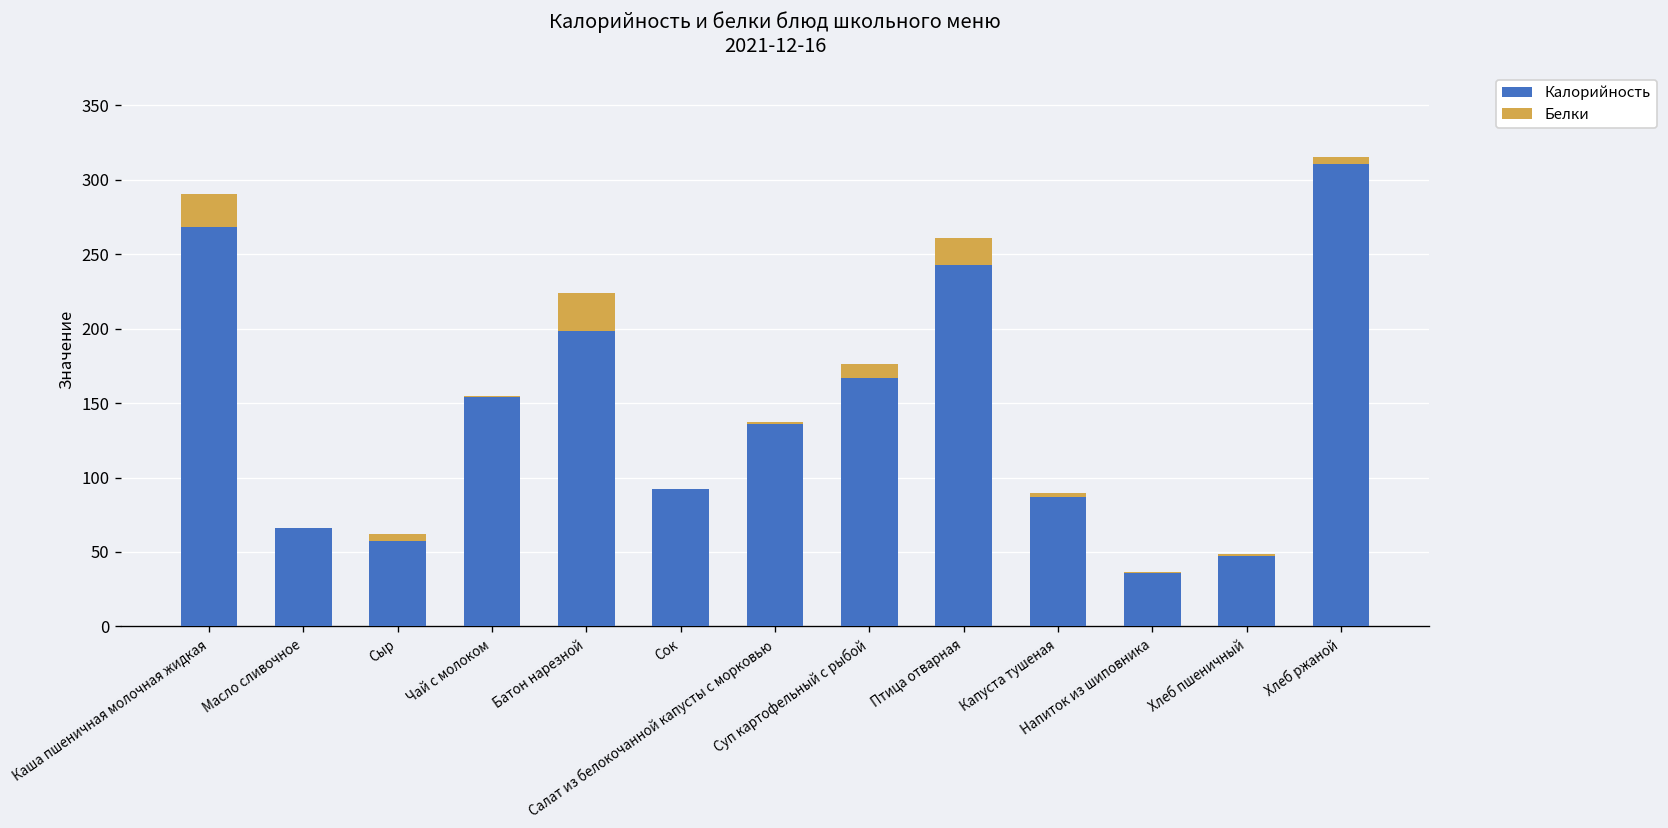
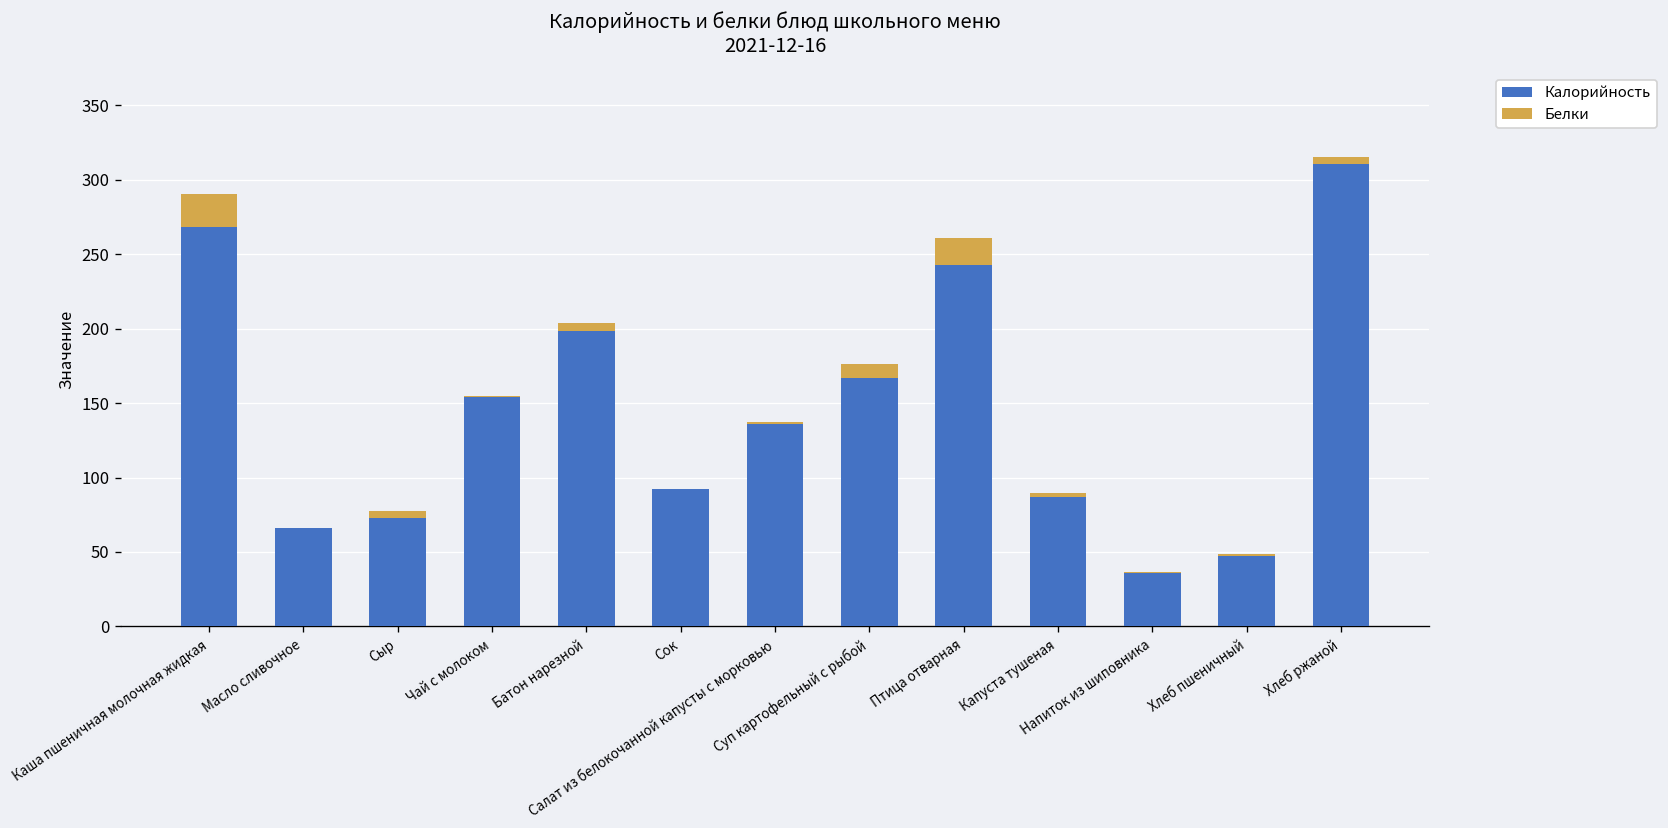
Калорийность, Сыр: 57 -> 73
Белки, Батон нарезной: 25 -> 5
